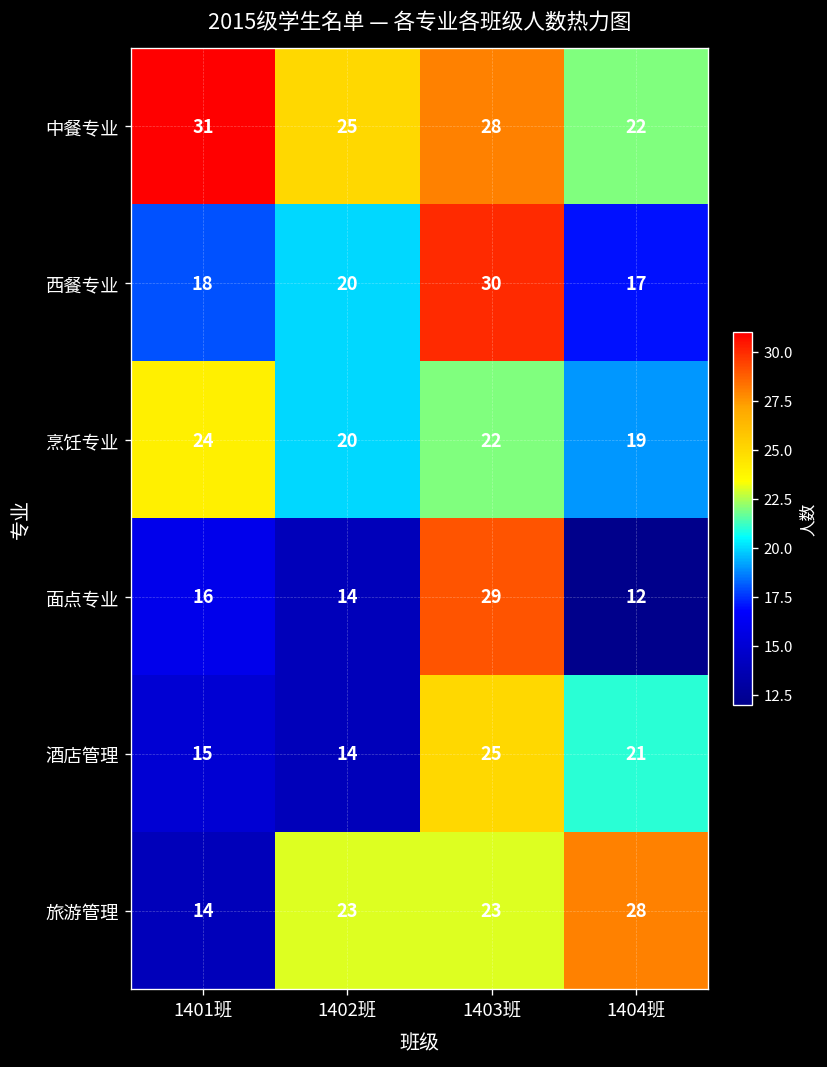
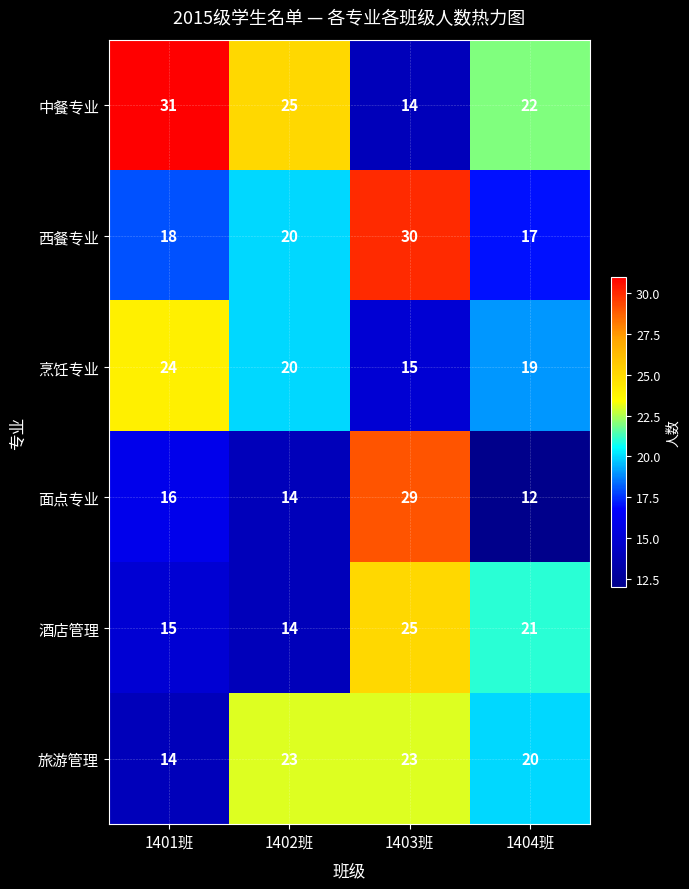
中餐专业, 1403班: 28 -> 14
烹饪专业, 1403班: 22 -> 15
旅游管理, 1404班: 28 -> 20
